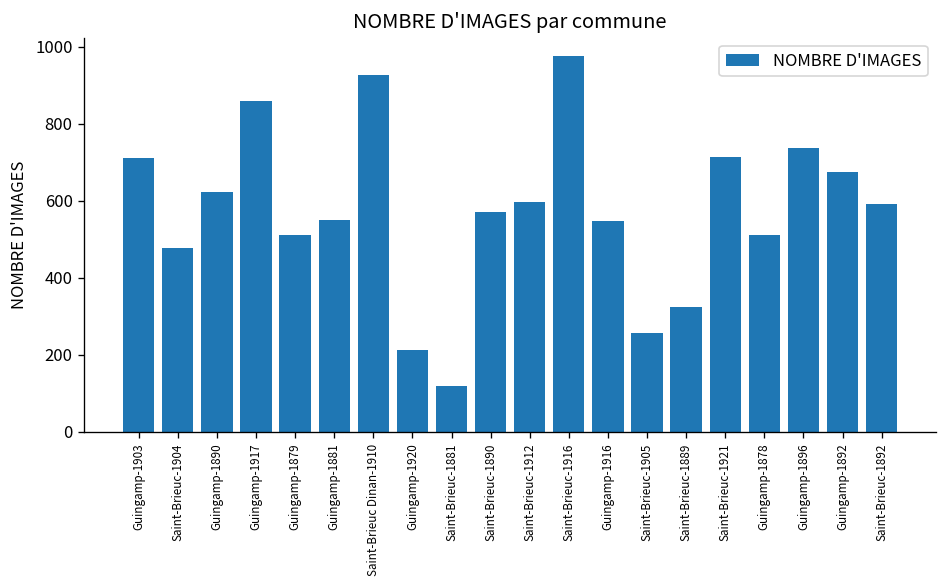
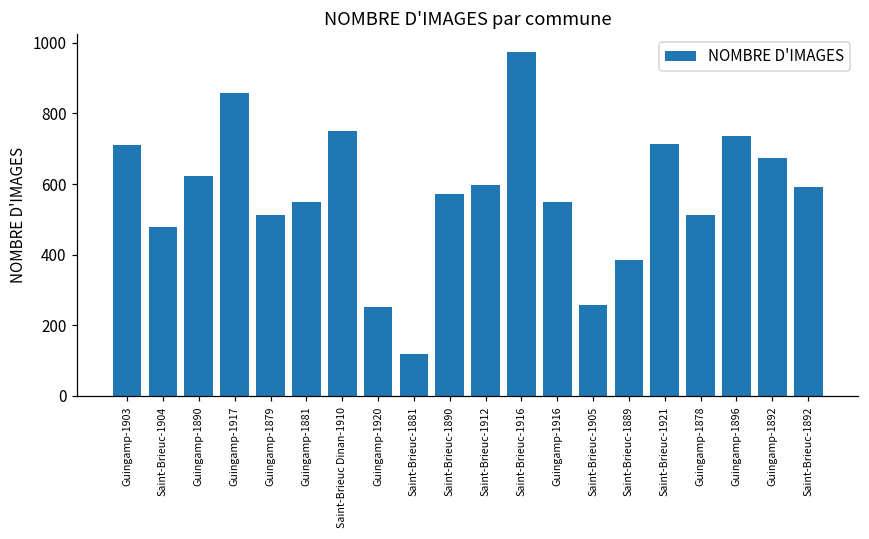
Saint-Brieuc Dinan-1910: 930 -> 750
Guingamp-1920: 210 -> 250
Saint-Brieuc-1889: 320 -> 390
